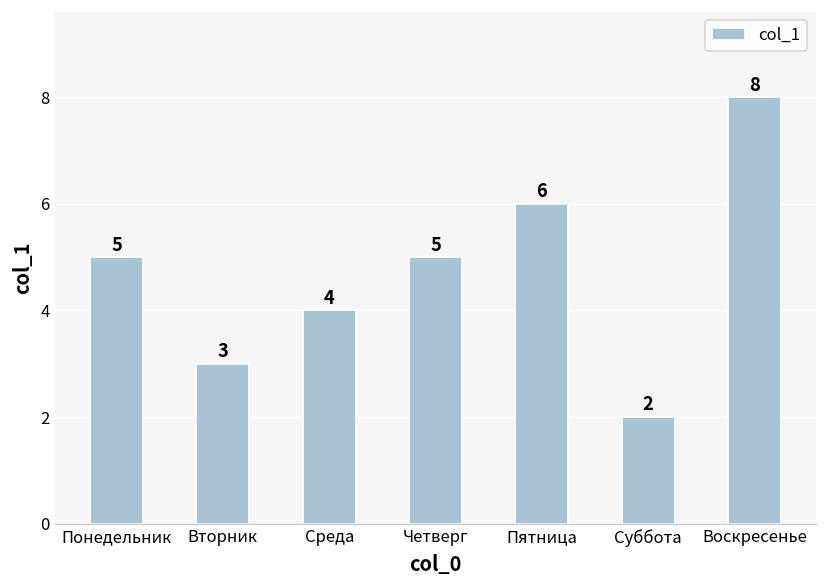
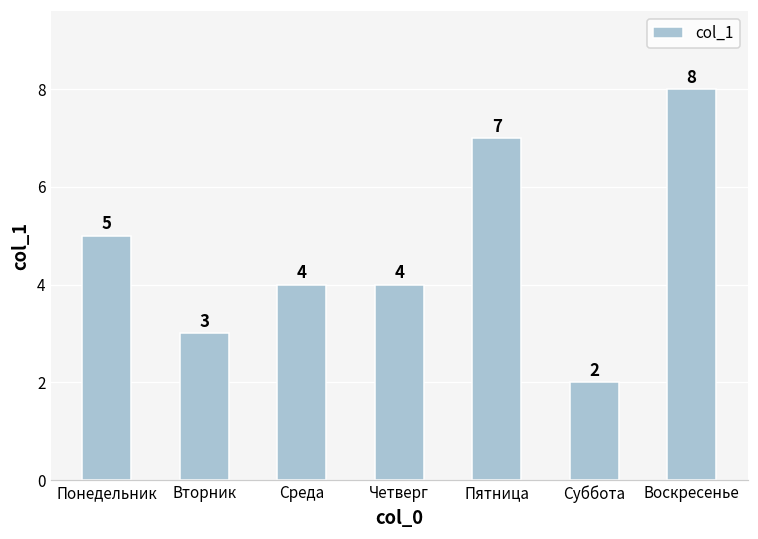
Четверг: 5 -> 4
Пятница: 6 -> 7
